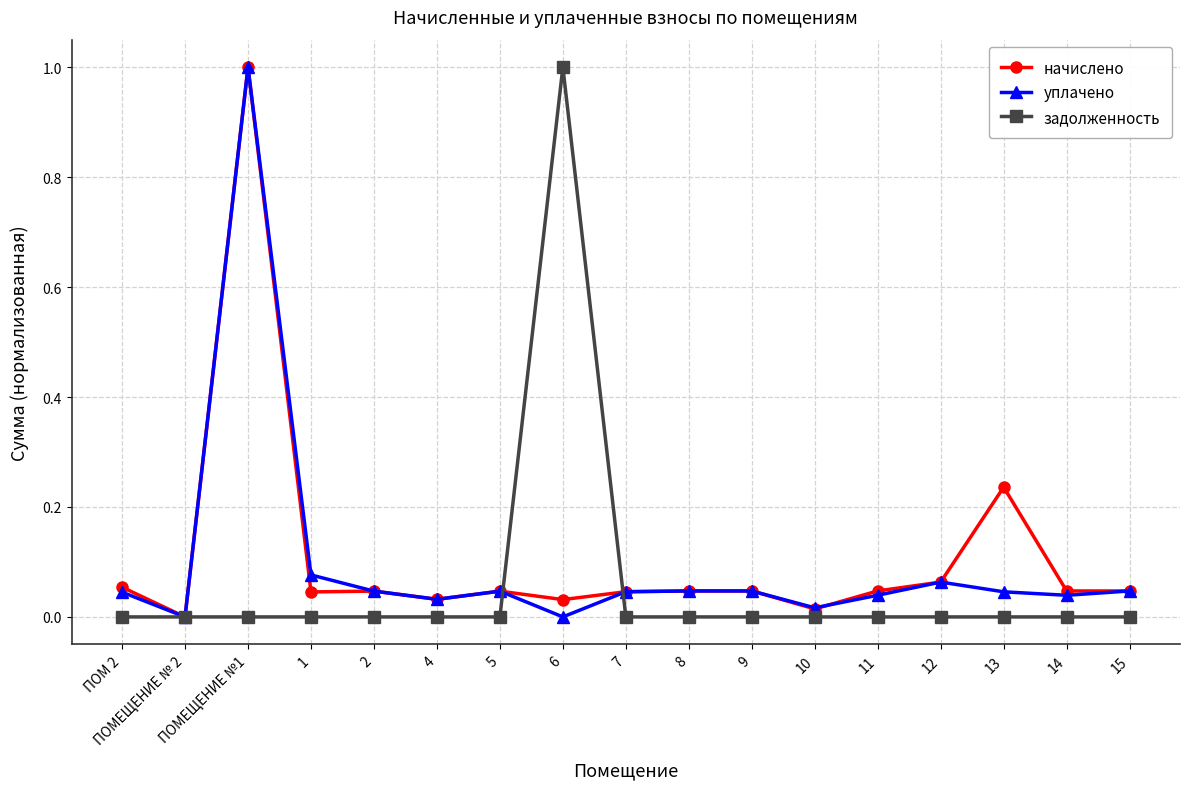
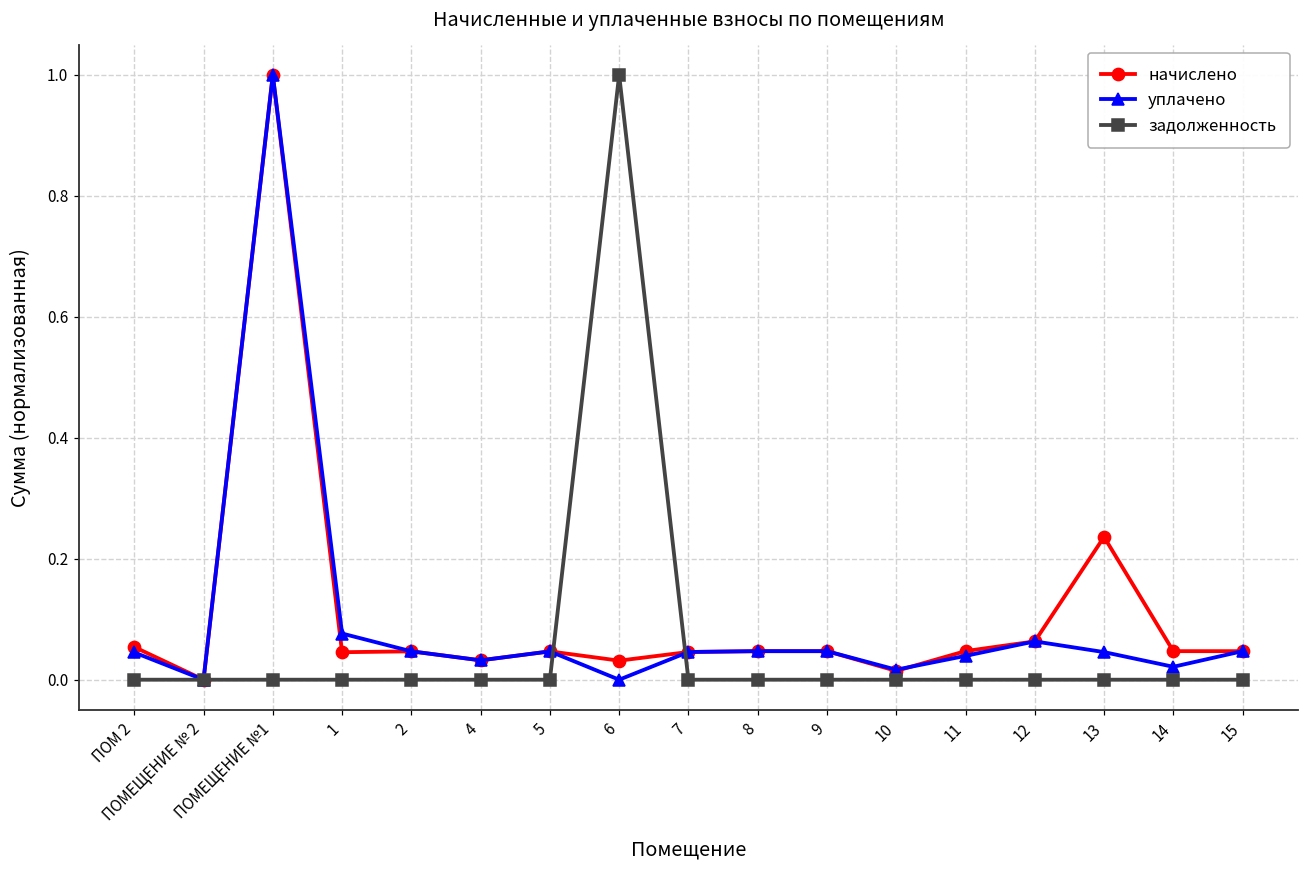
уплачено, 14: 0.04 -> 0.02
